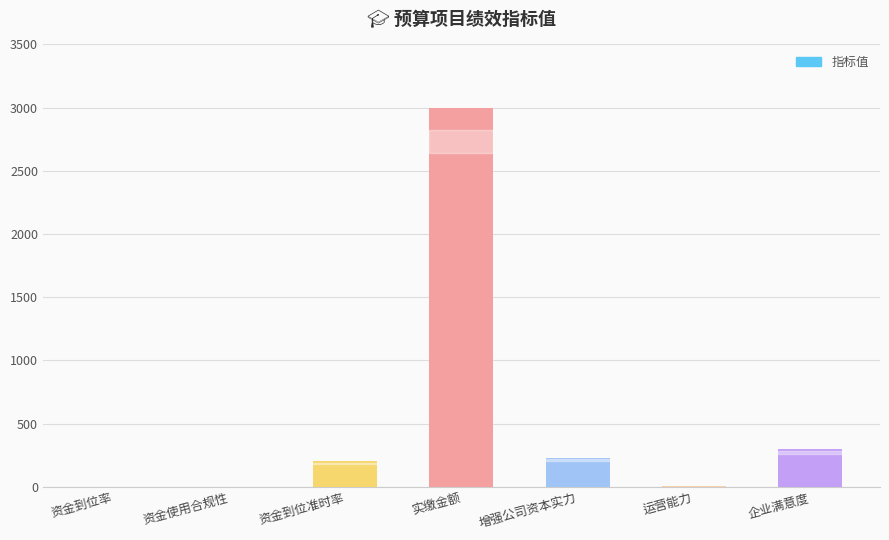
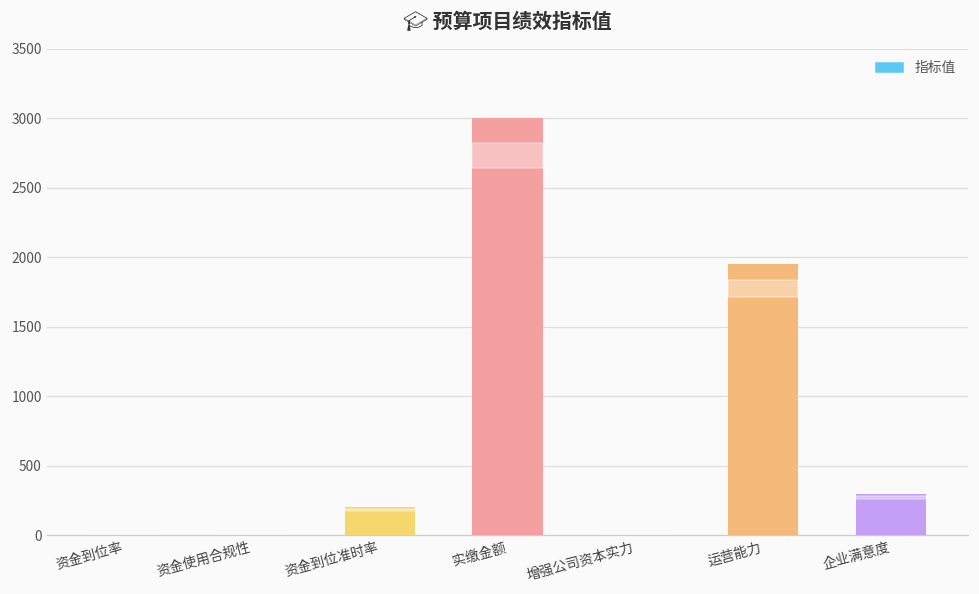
增强公司资本实力: 230 -> 0
运营能力: 0 -> 1950
